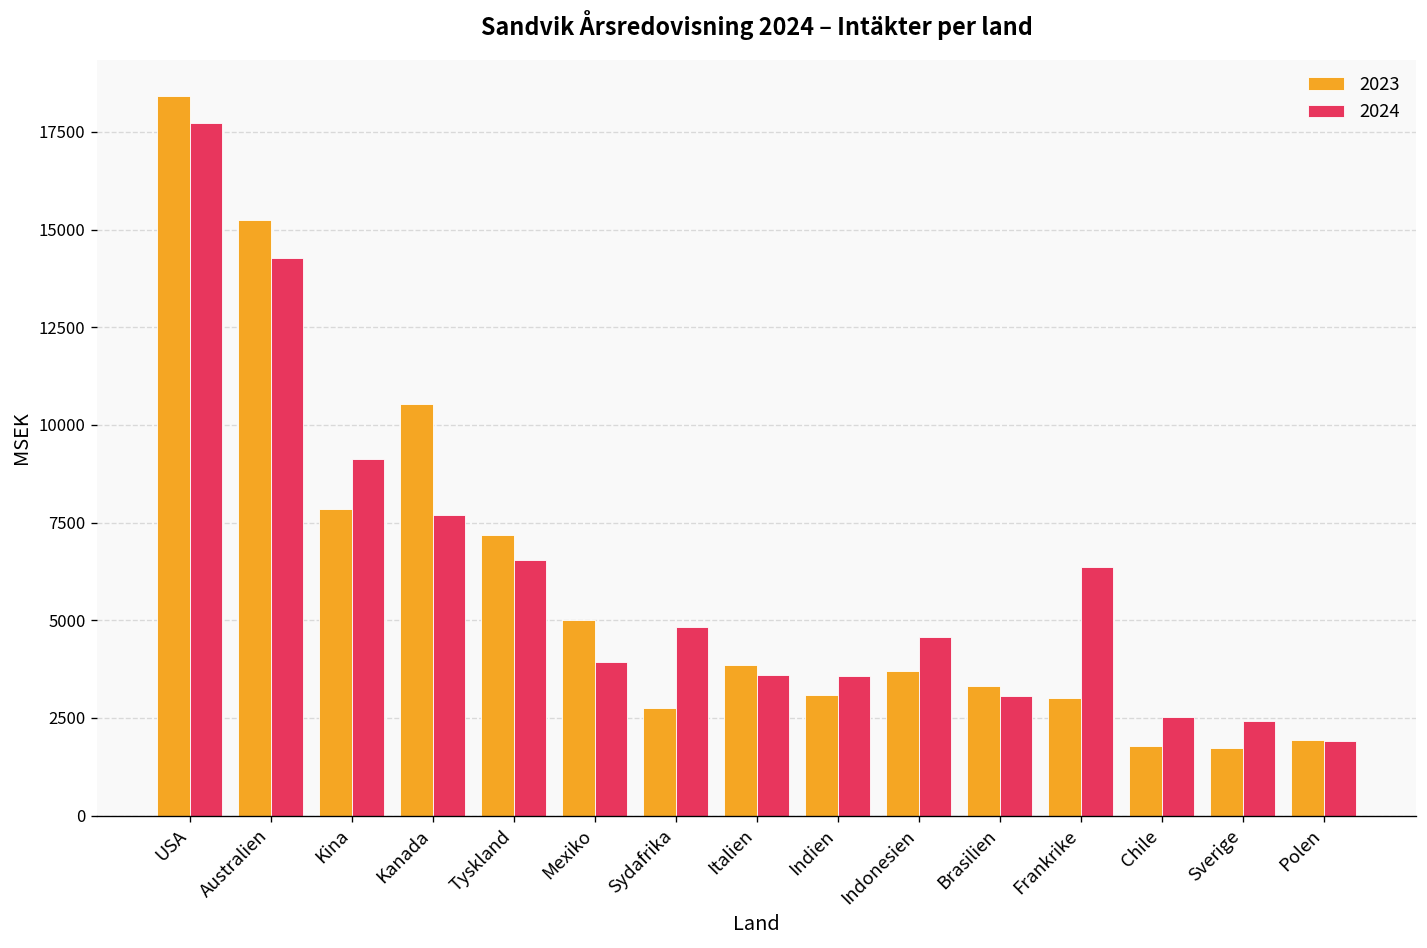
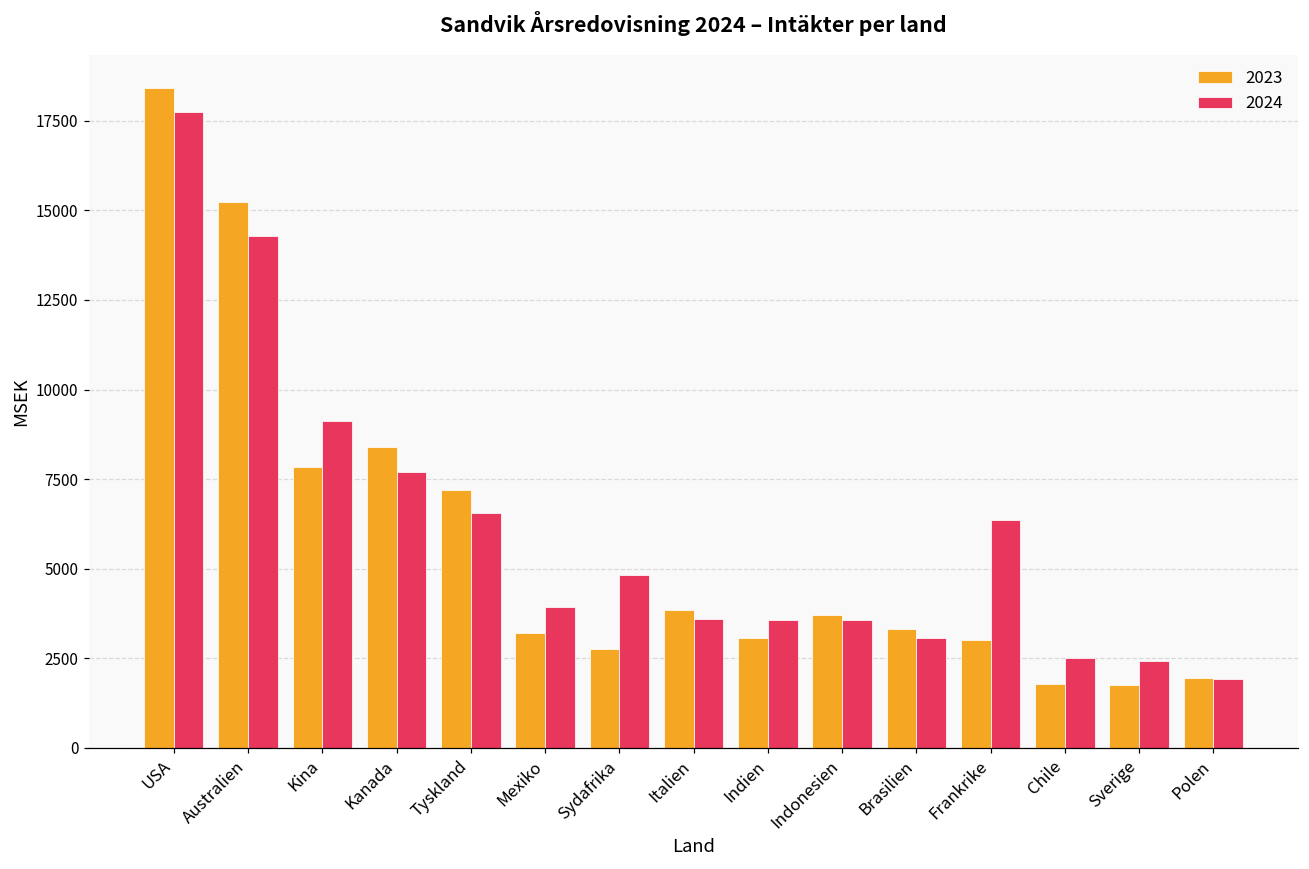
2023, Kanada: 10500 -> 8400
2023, Mexiko: 5000 -> 3200
2024, Indonesien: 4600 -> 3600
